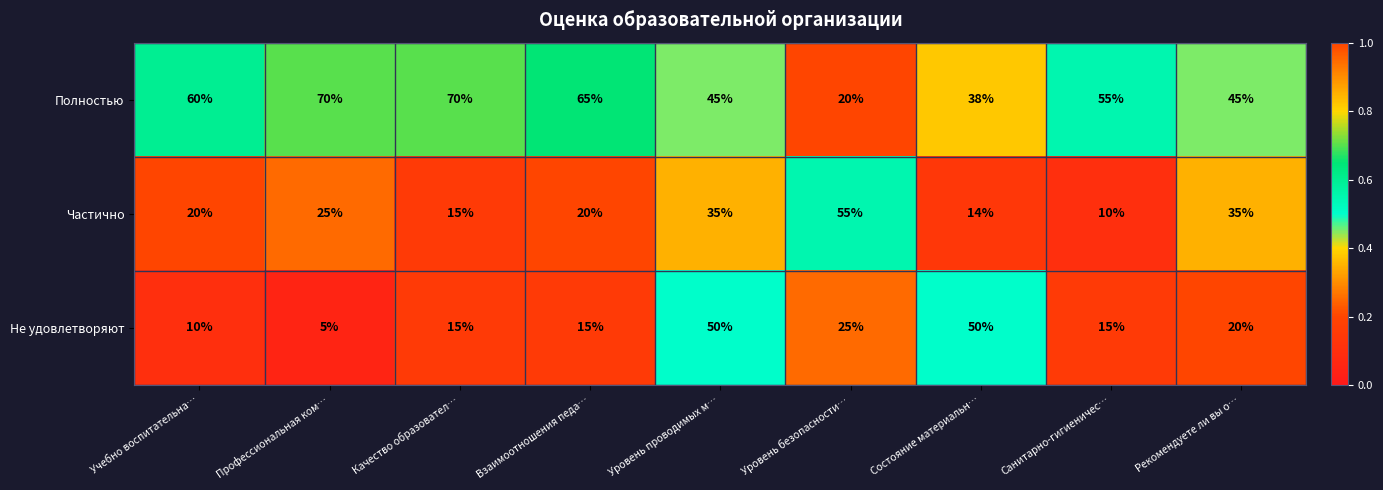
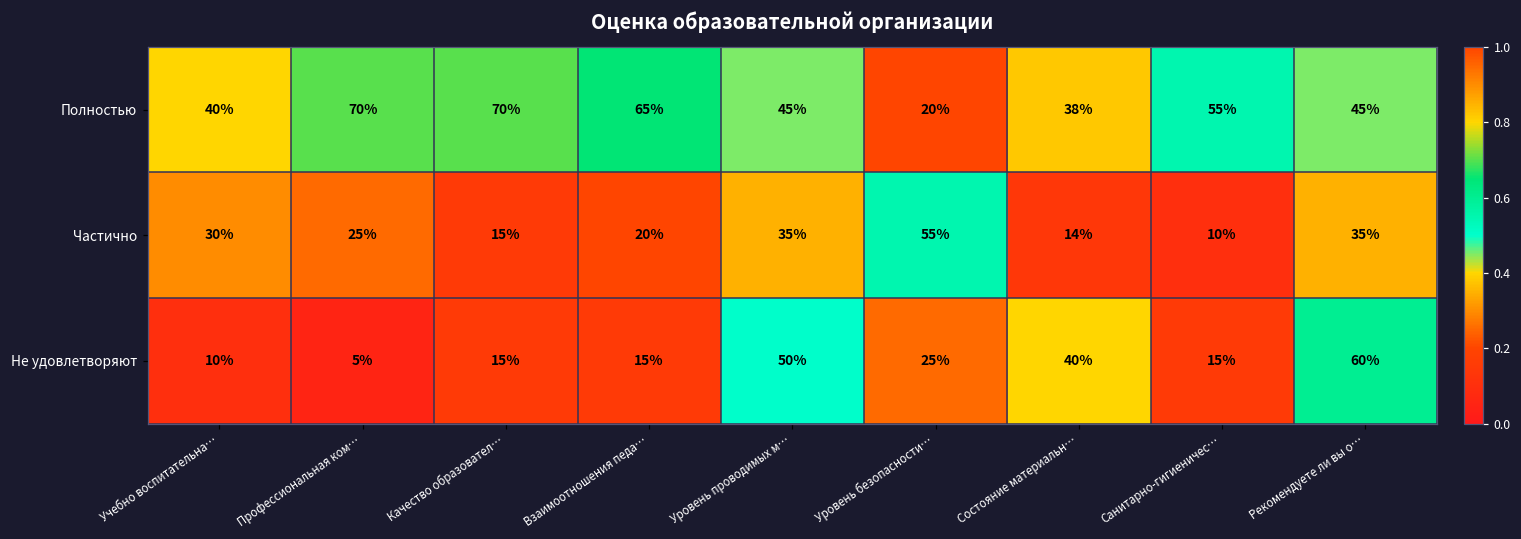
Полностью, Учебно воспитательна…: 60% -> 40%
Частично, Учебно воспитательна…: 20% -> 30%
Не удовлетворяют, Состояние материальн…: 50% -> 40%
Не удовлетворяют, Рекомендуете ли вы о…: 20% -> 60%
